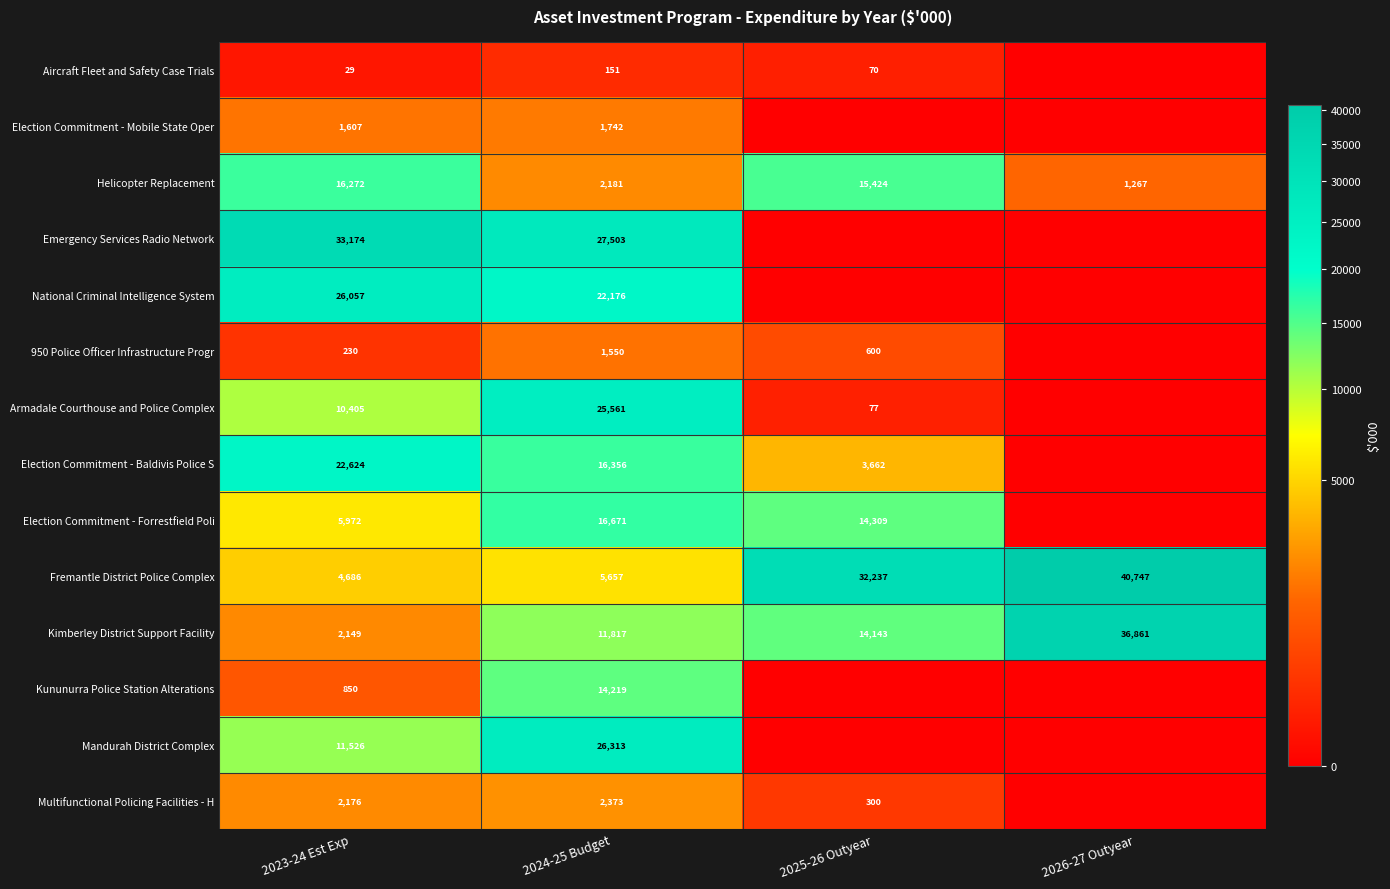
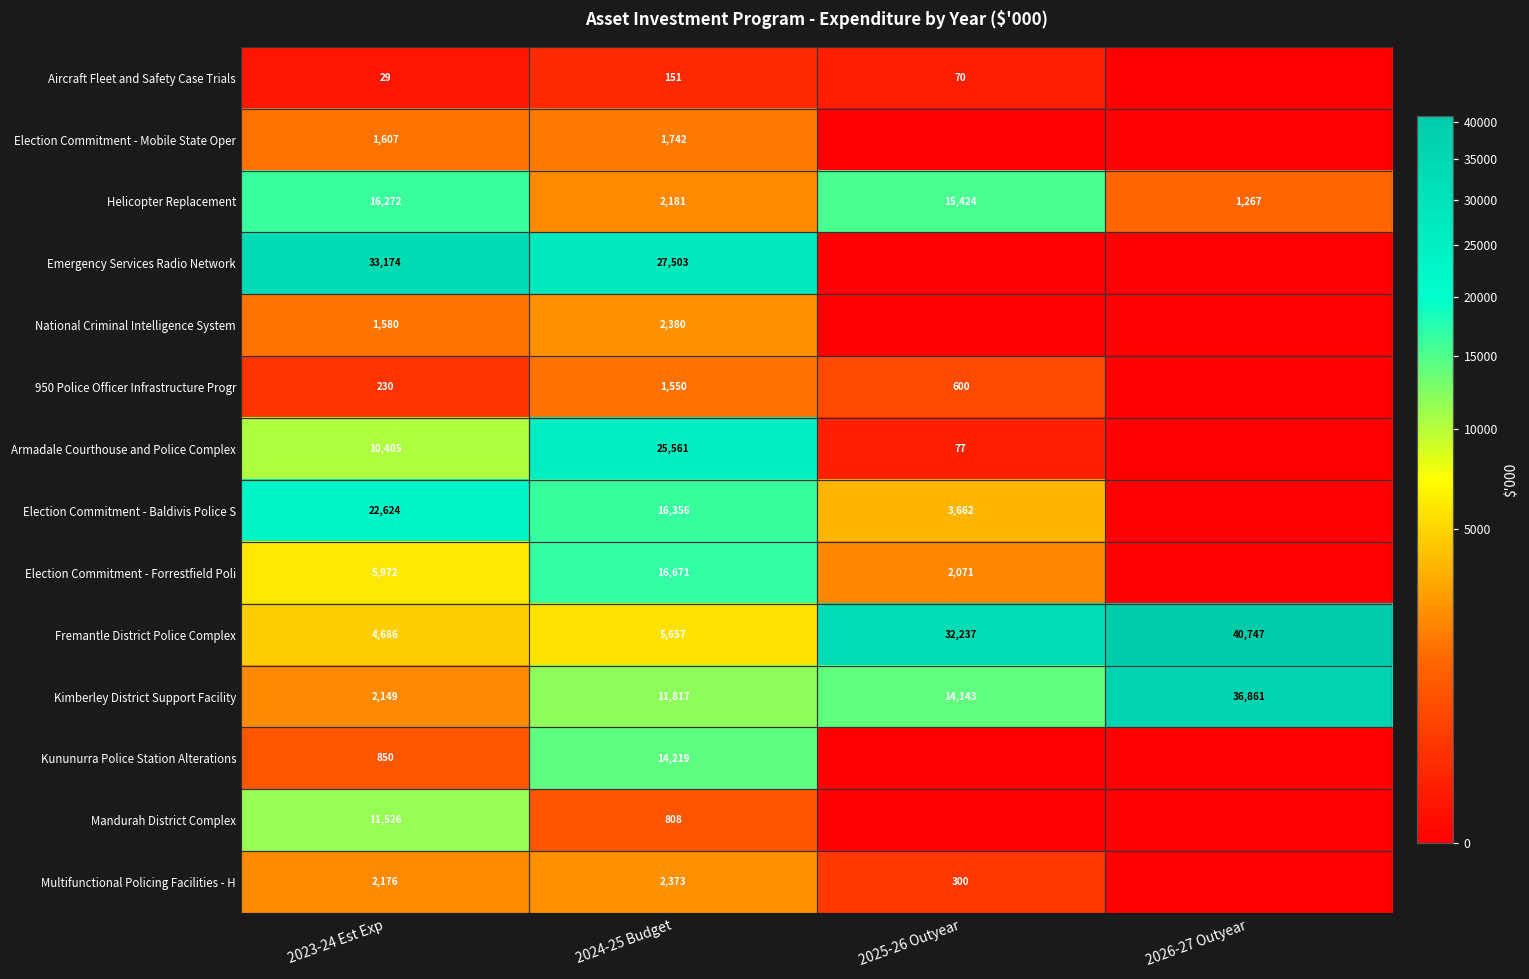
National Criminal Intelligence System, 2023-24 Est Exp: 26,057 -> 1,580
National Criminal Intelligence System, 2024-25 Budget: 22,176 -> 2,380
Election Commitment - Forrestfield Poli, 2025-26 Outyear: 14,309 -> 2,071
Mandurah District Complex, 2024-25 Budget: 26,313 -> 808
